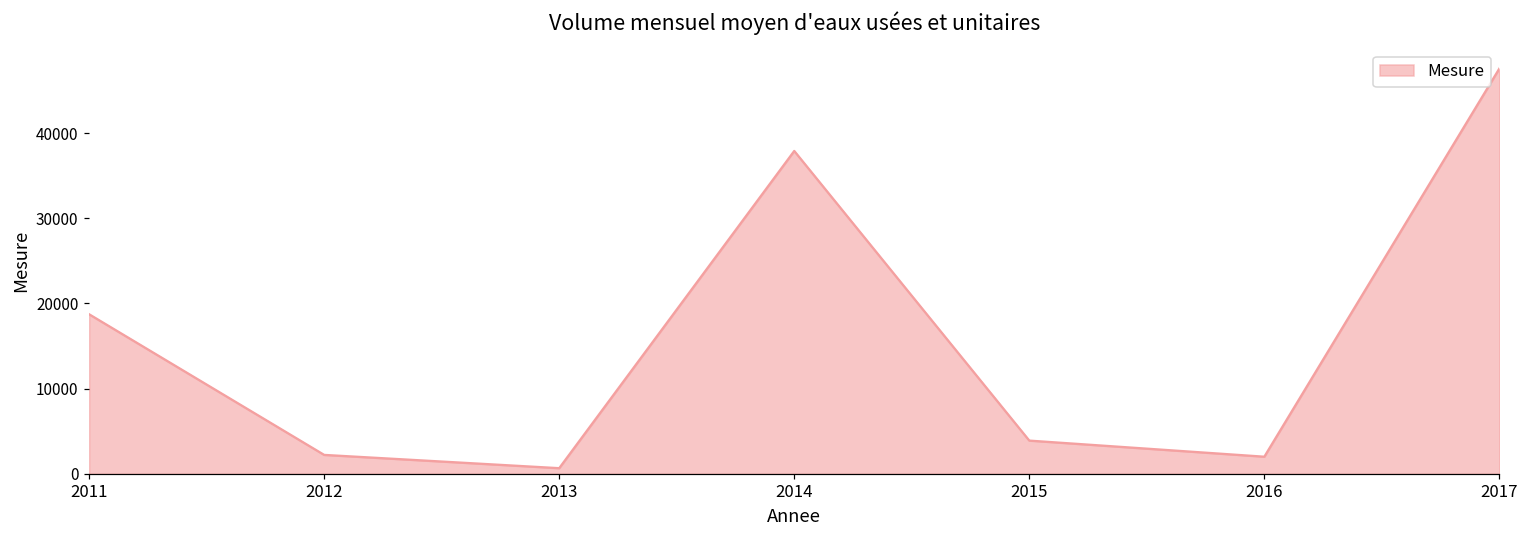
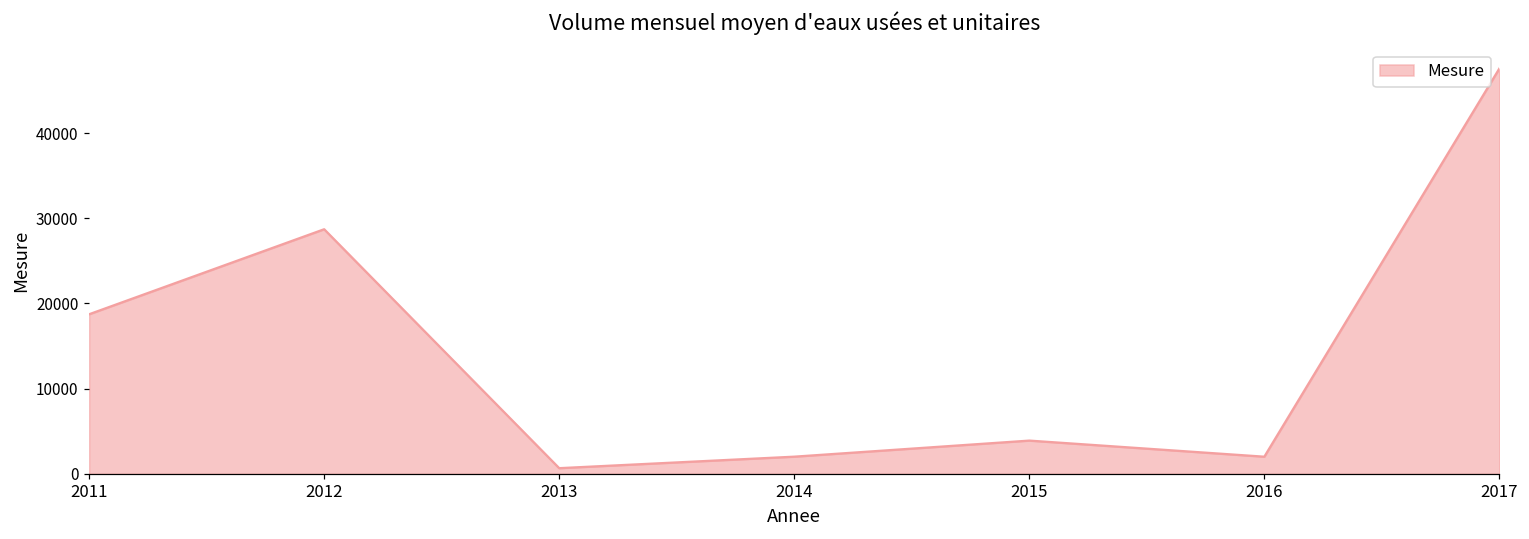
2012: 2000 -> 29000
2014: 38000 -> 2000
